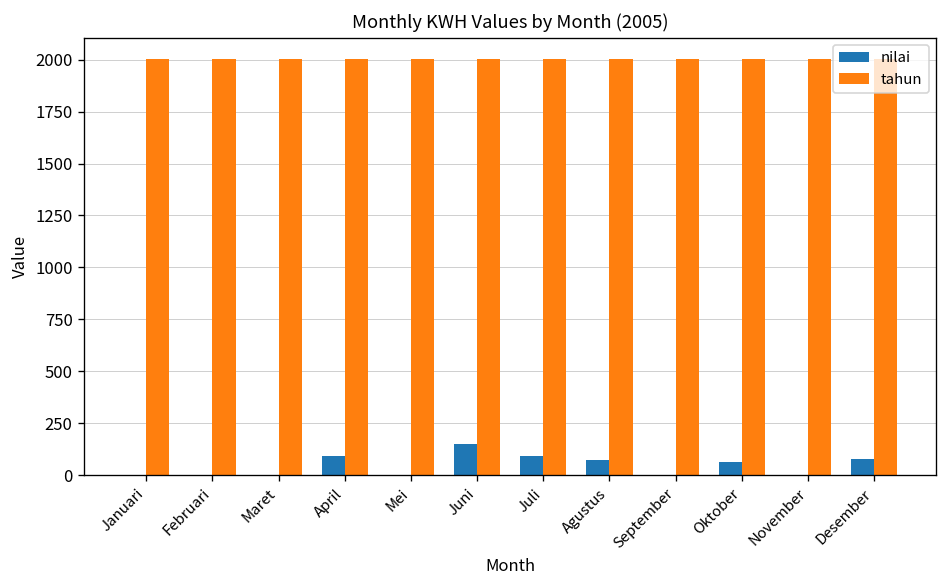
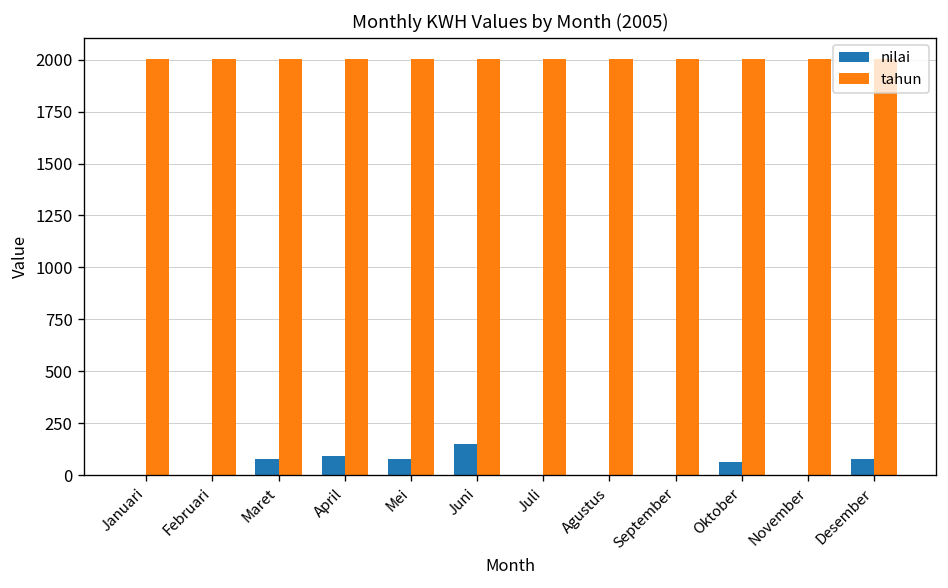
nilai, Maret: 0 -> 80
nilai, Mei: 0 -> 80
nilai, Juli: 90 -> 0
nilai, Agustus: 70 -> 0
